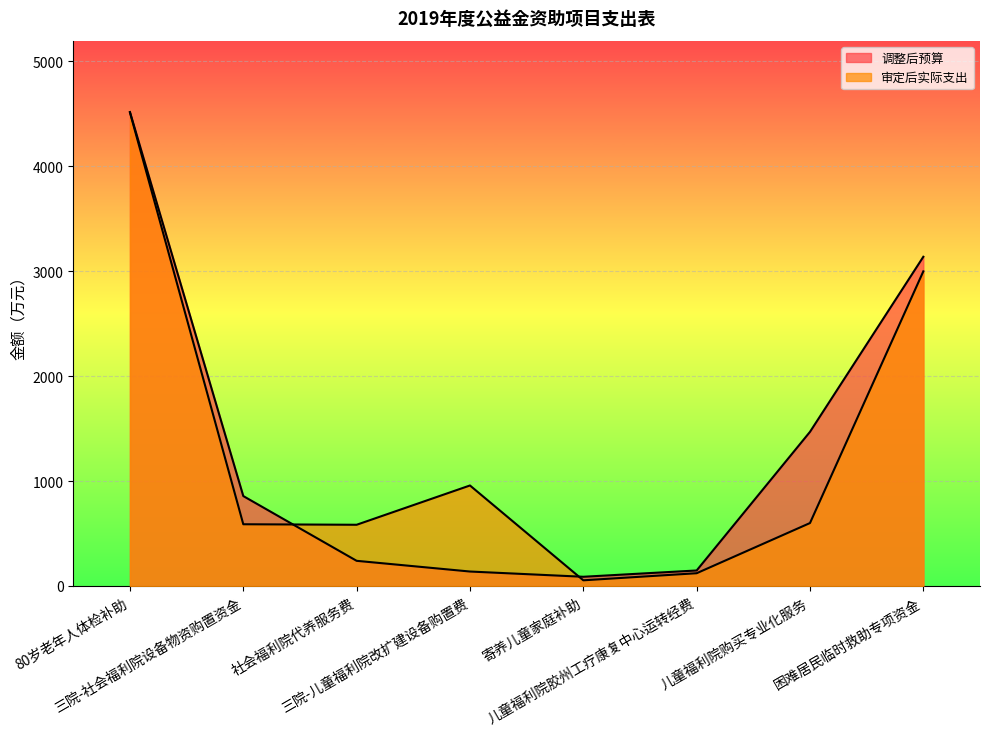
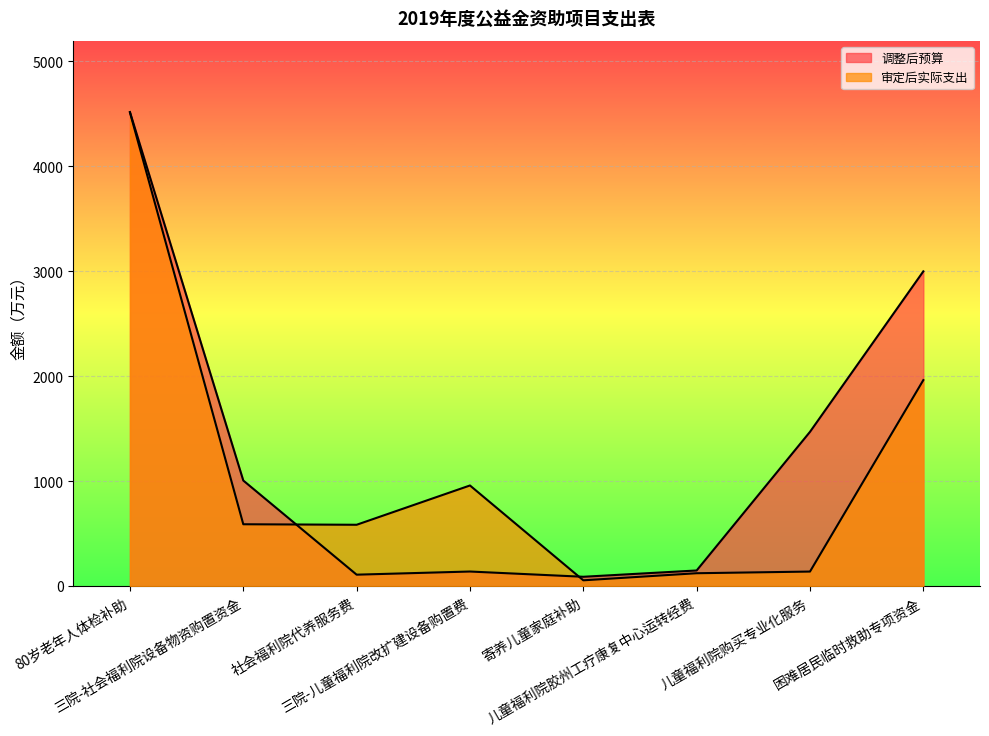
调整后预算, 三院-社会福利院设备物资购置资金: 860 -> 1010
调整后预算, 社会福利院代养服务费: 240 -> 110
审定后实际支出, 儿童福利院购买专业化服务: 600 -> 140
调整后预算, 困难居民临时救助专项资金: 3140 -> 3000
审定后实际支出, 困难居民临时救助专项资金: 3000 -> 1960
